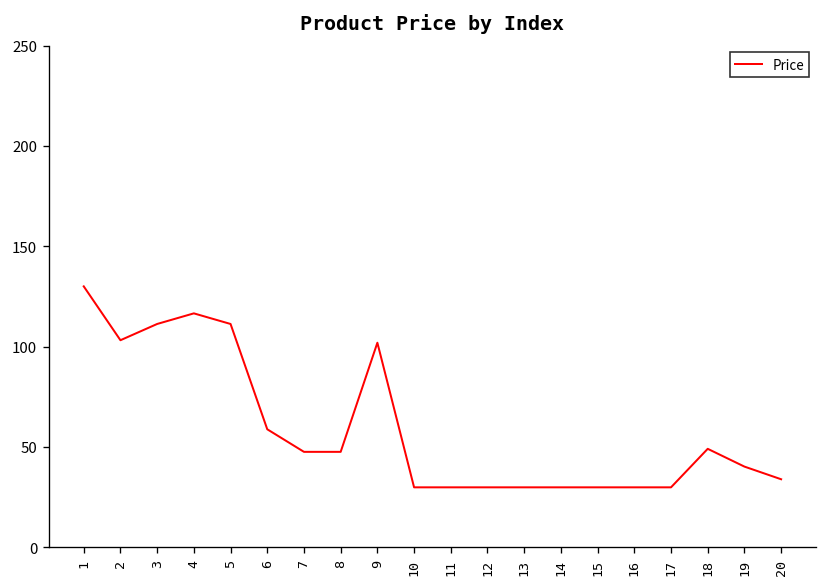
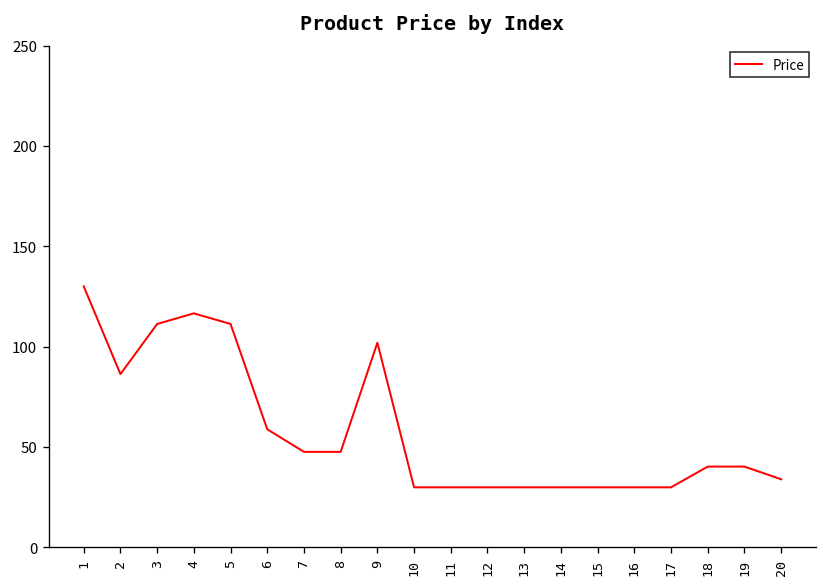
2: 103 -> 86
18: 49 -> 40
